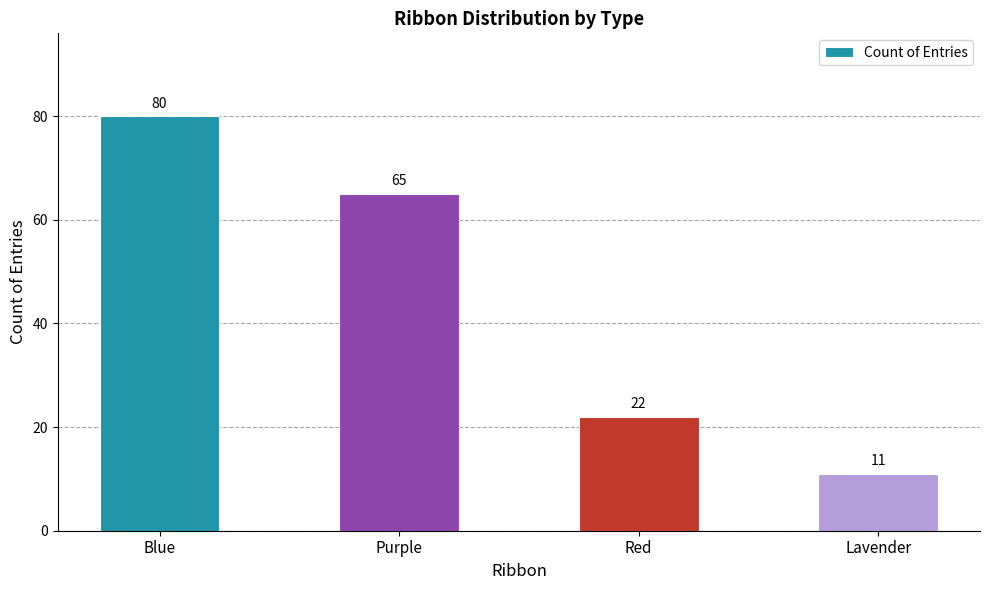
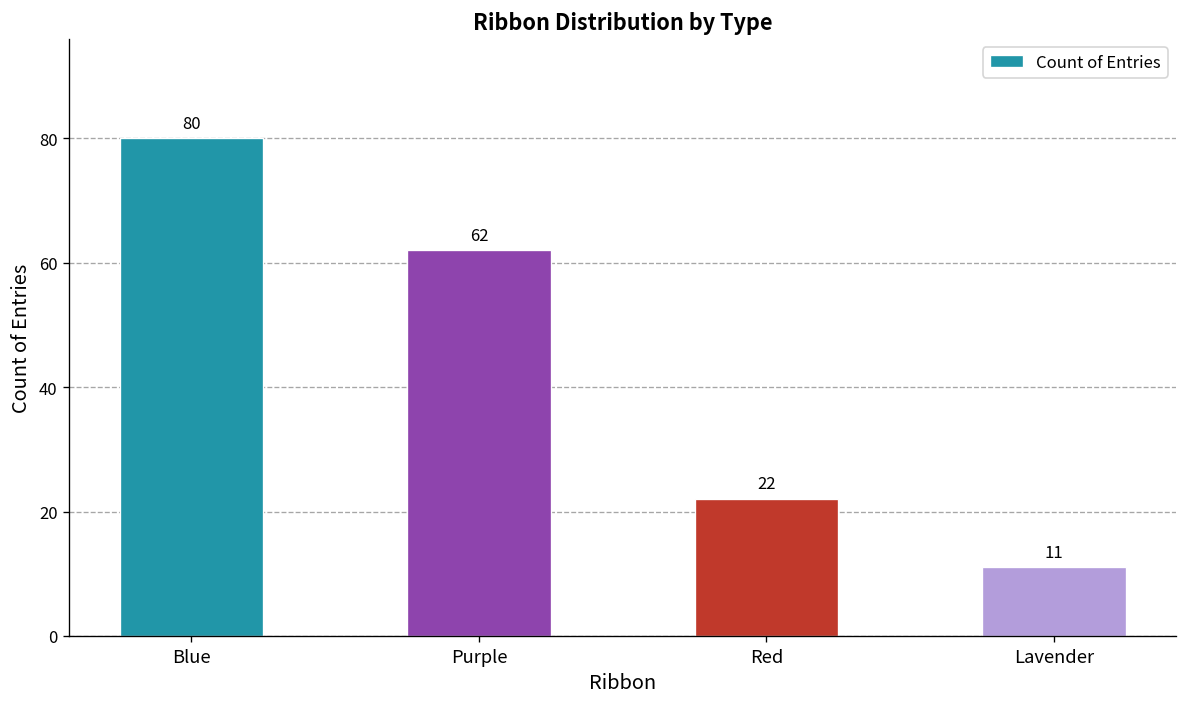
Purple: 65 -> 62
